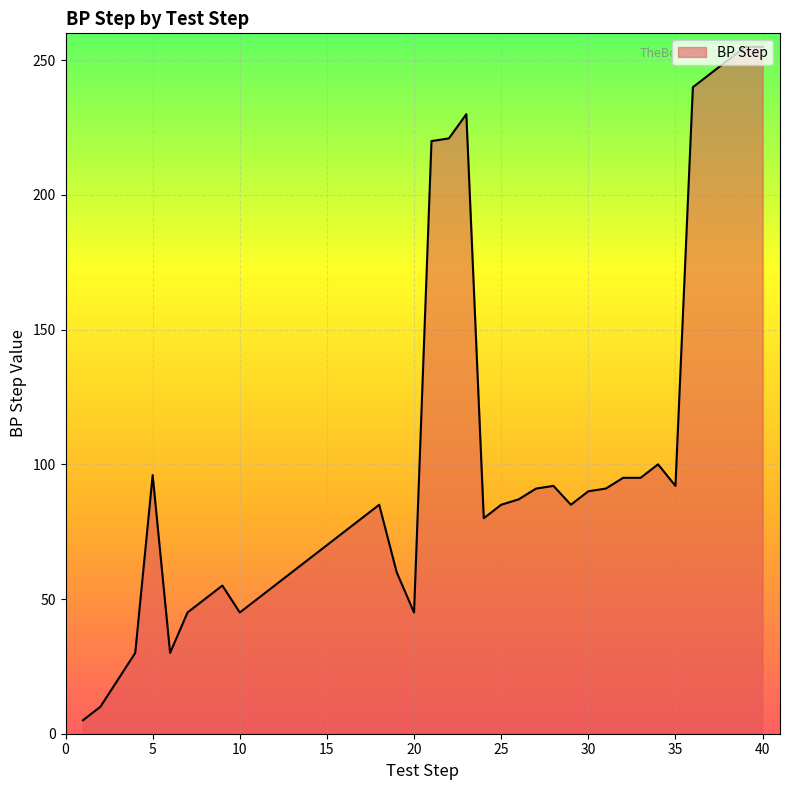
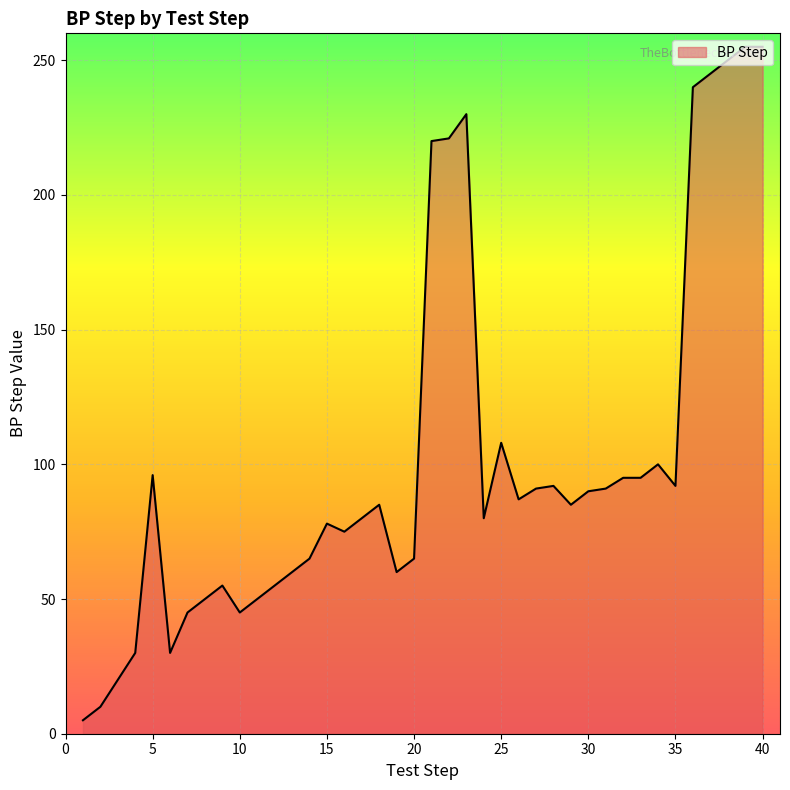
15: 70 -> 78
20: 45 -> 65
25: 85 -> 108
